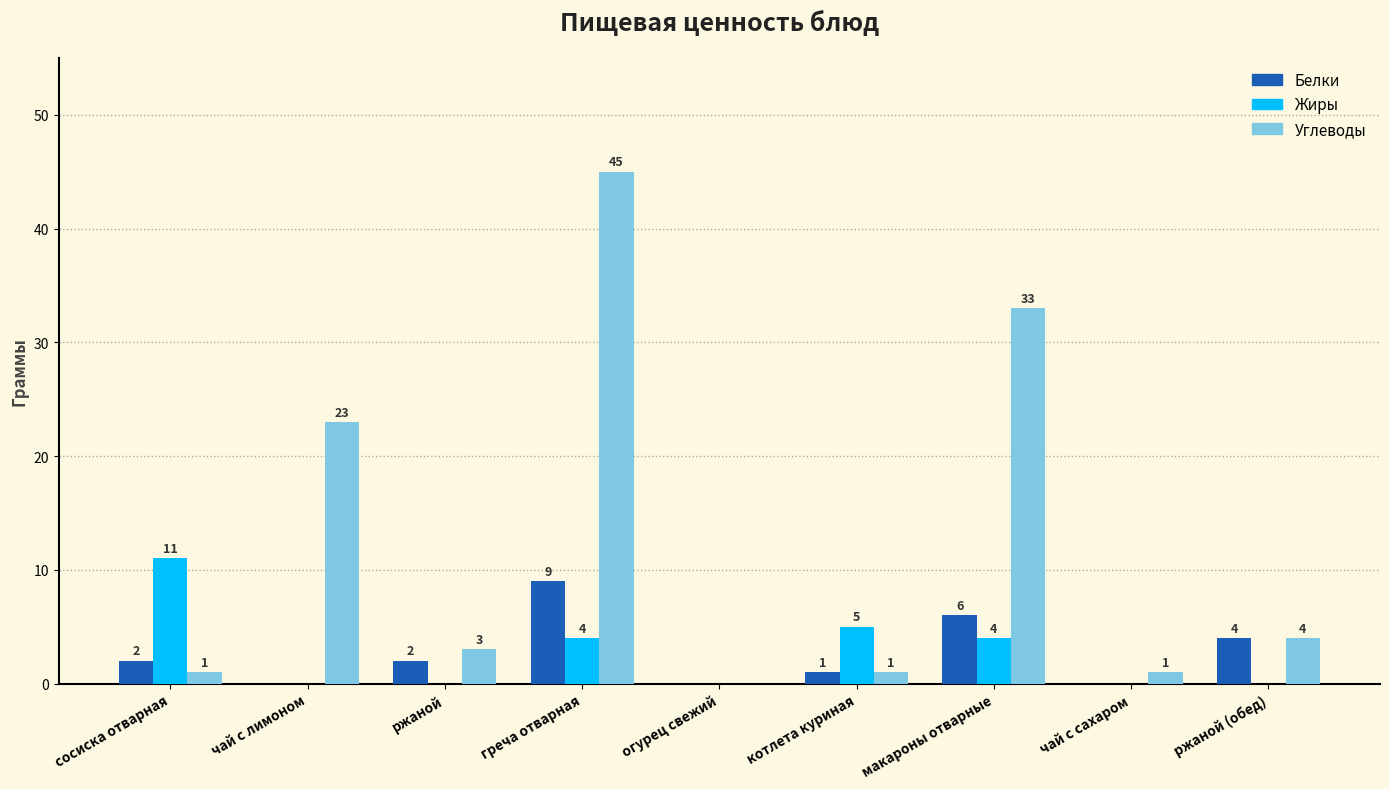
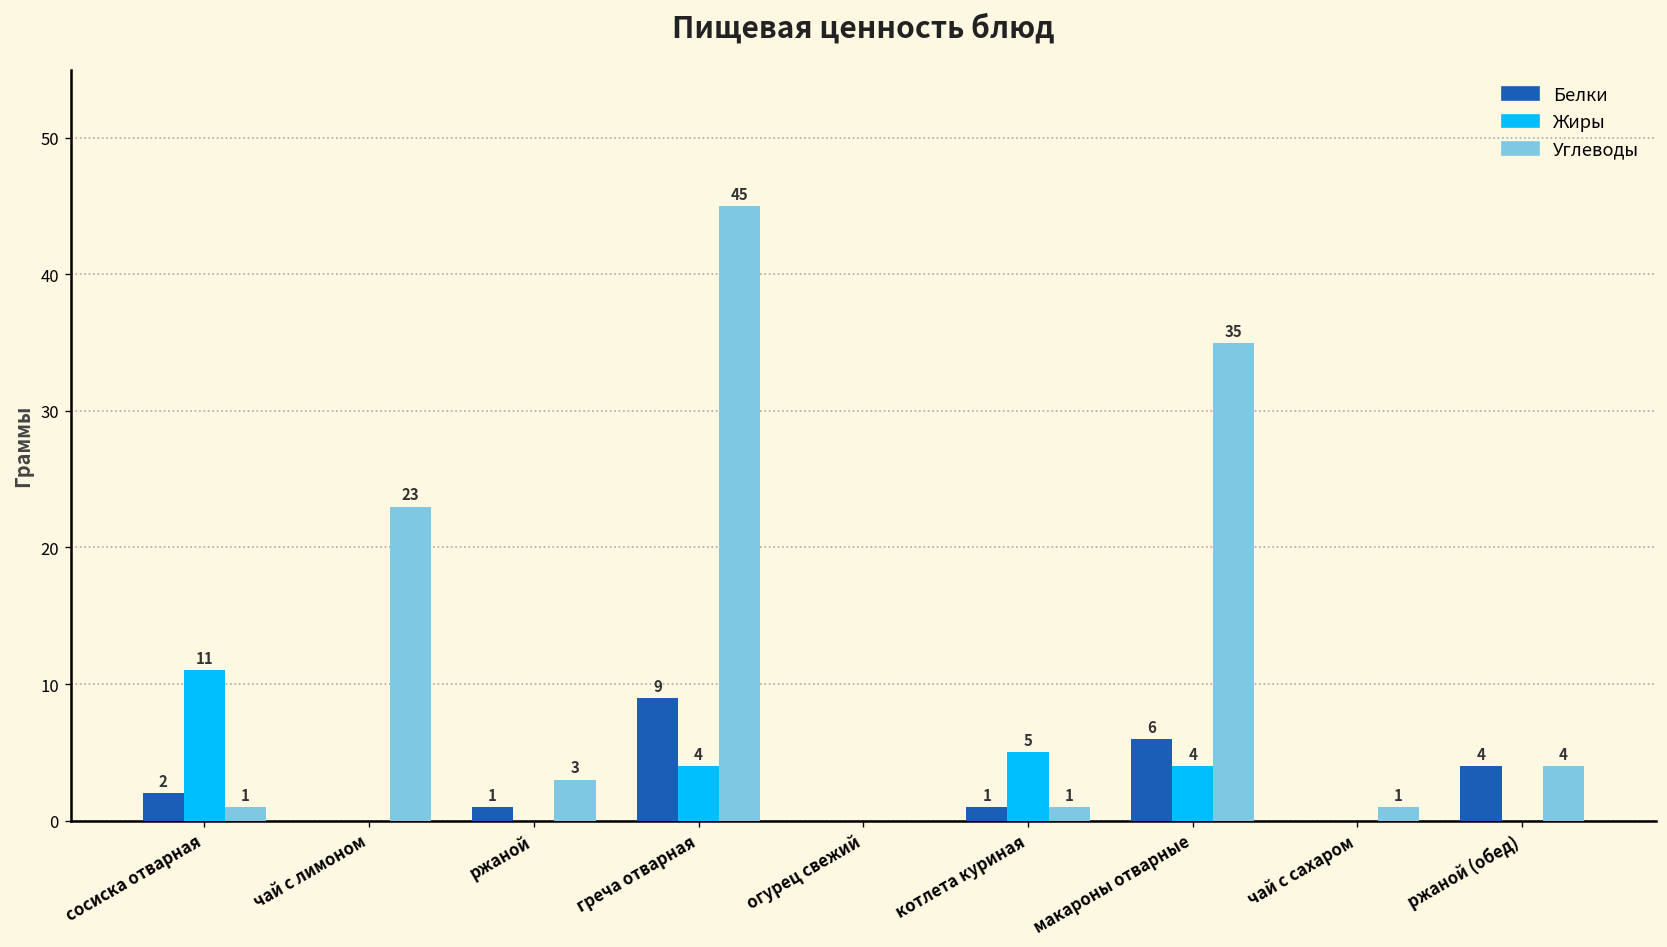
Белки, ржаной: 2 -> 1
Углеводы, макароны отварные: 33 -> 35
